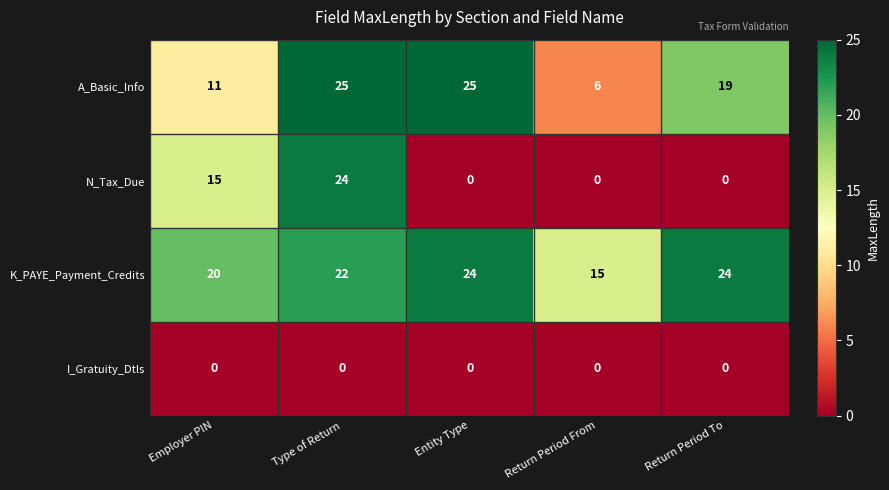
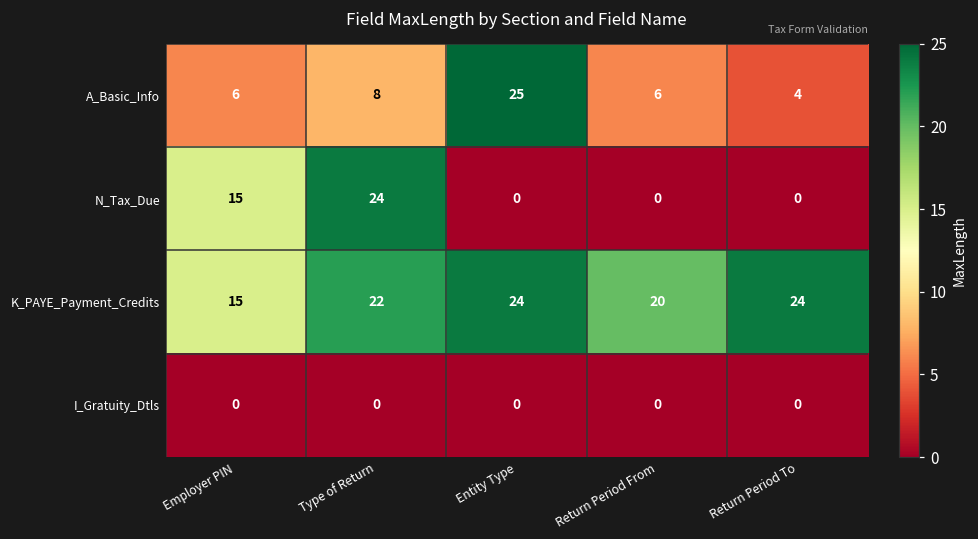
A_Basic_Info, Employer PIN: 11 -> 6
A_Basic_Info, Type of Return: 25 -> 8
A_Basic_Info, Return Period To: 19 -> 4
K_PAYE_Payment_Credits, Employer PIN: 20 -> 15
K_PAYE_Payment_Credits, Return Period From: 15 -> 20
